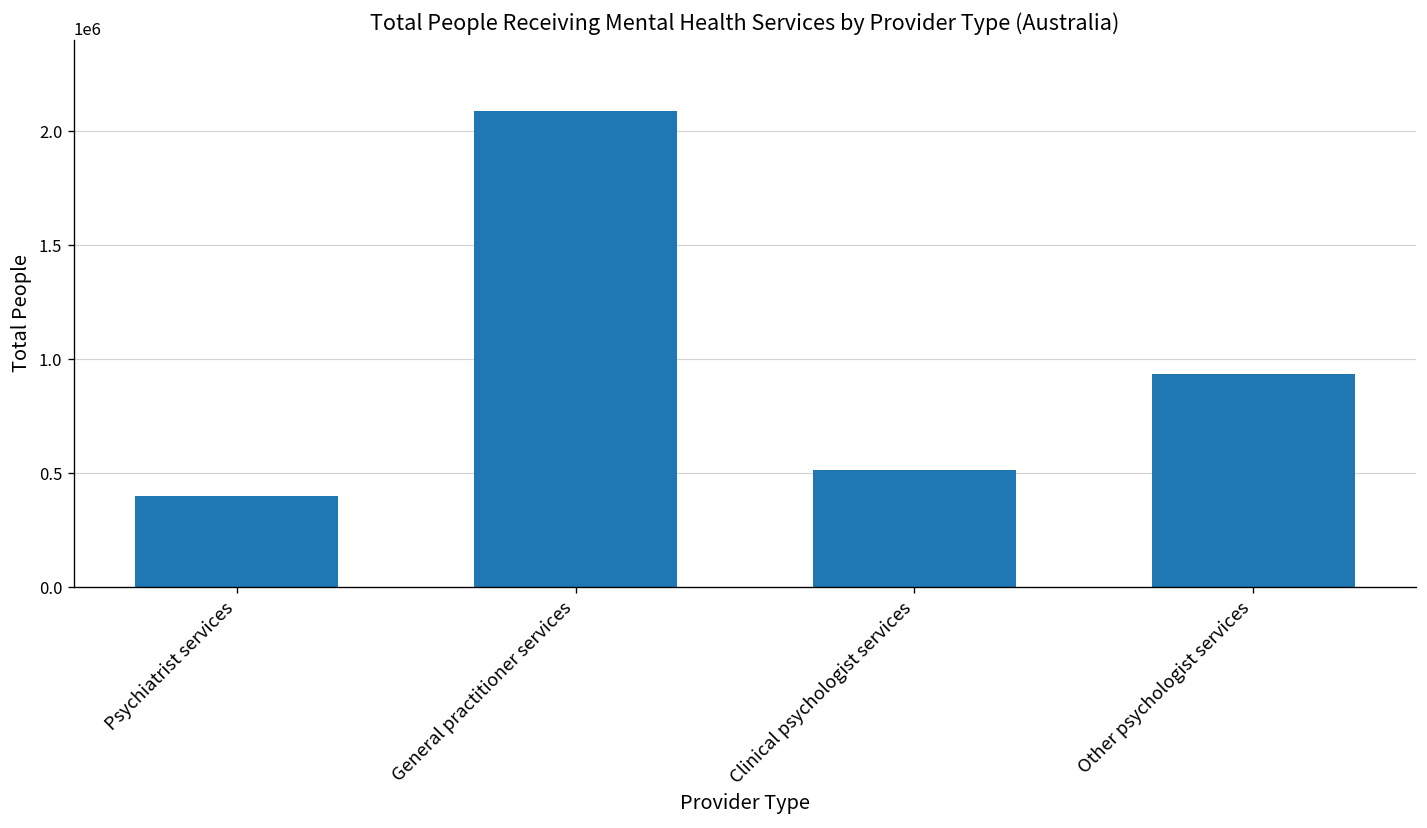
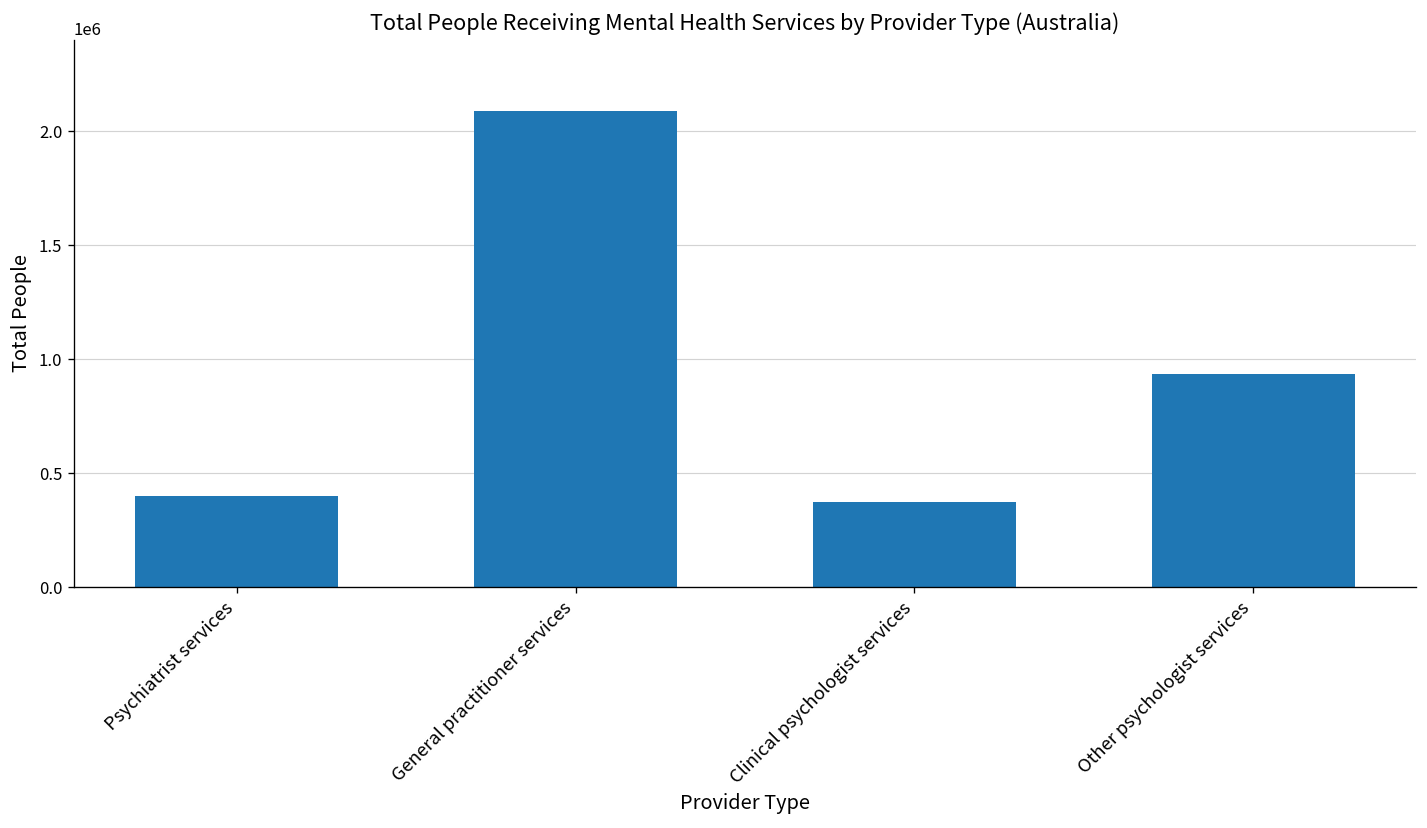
Clinical psychologist services: 510000 -> 370000
